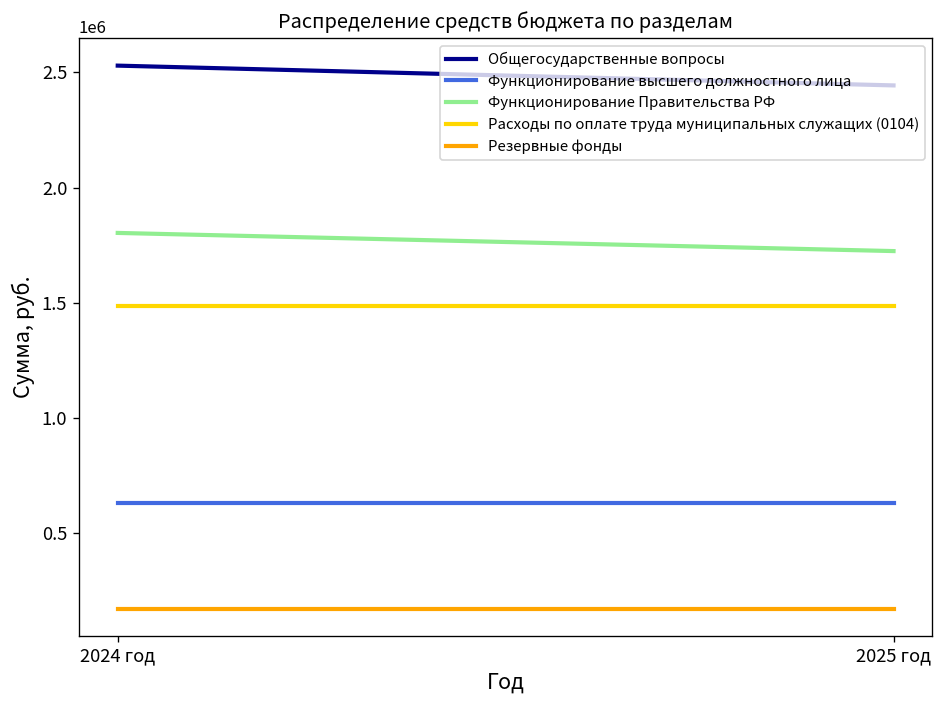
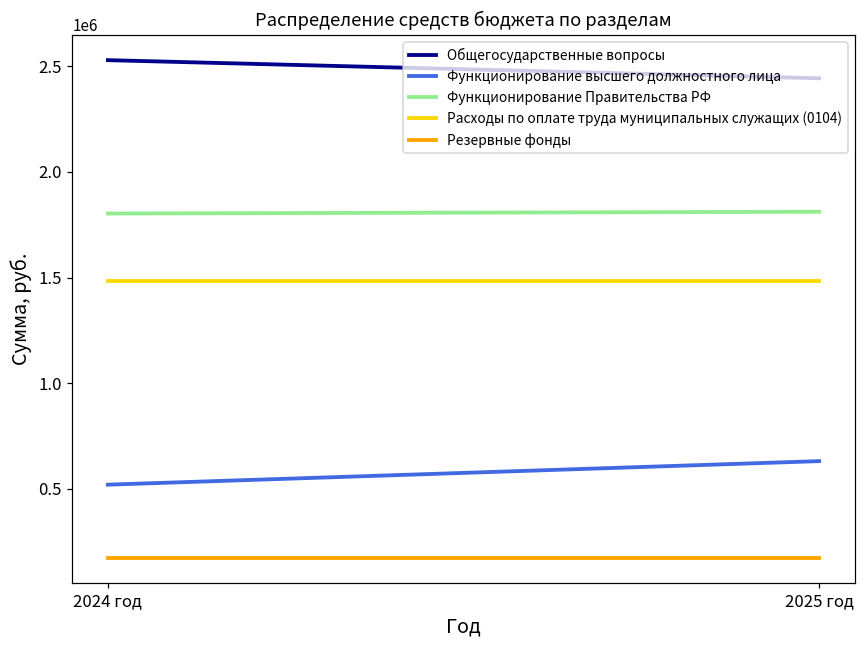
Функционирование высшего должностного лица, 2024 год: 630000 -> 520000
Функционирование Правительства РФ, 2025 год: 1720000 -> 1810000
